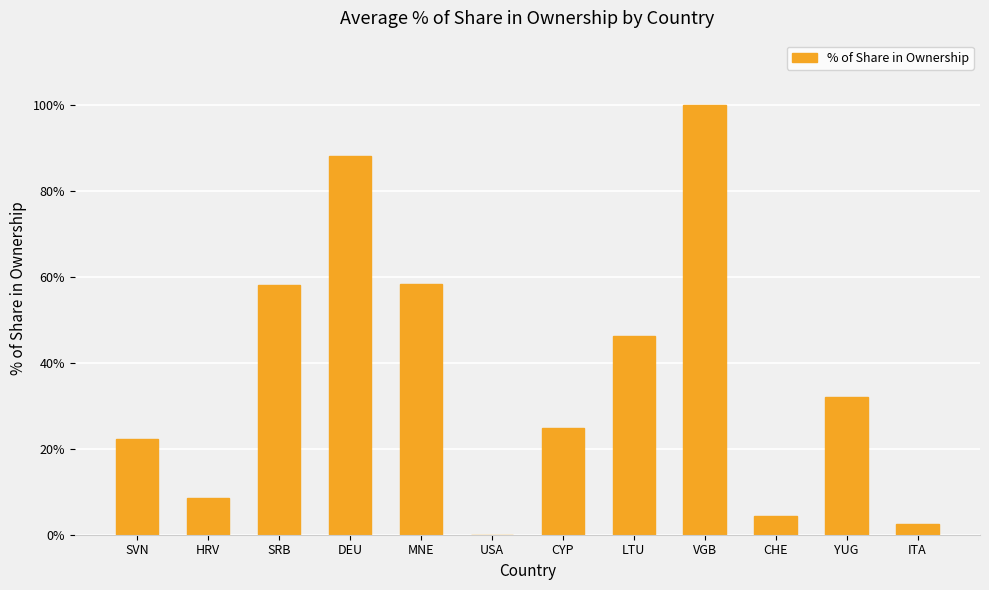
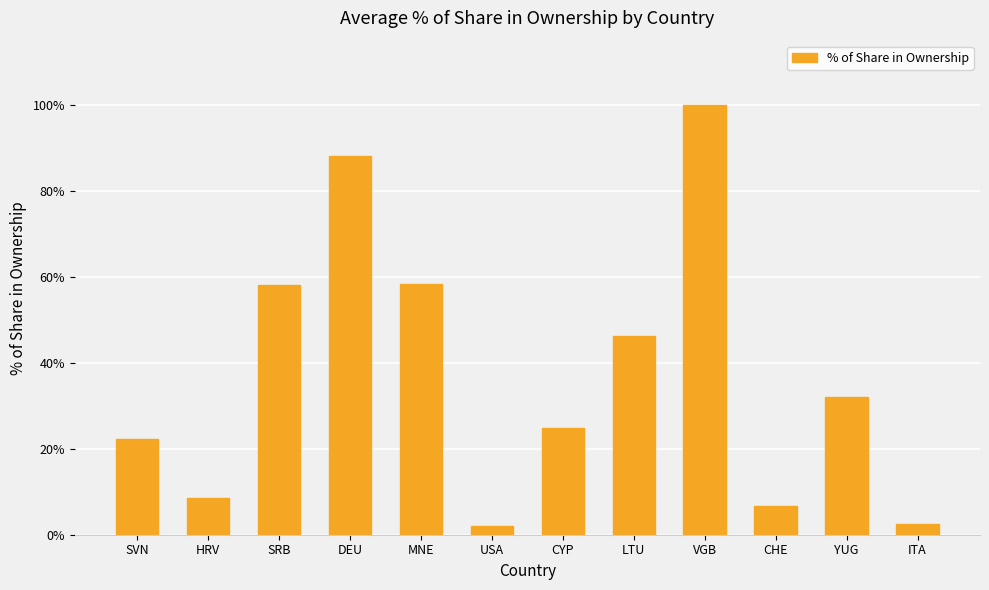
USA: 0% -> 2%
CHE: 4% -> 7%
